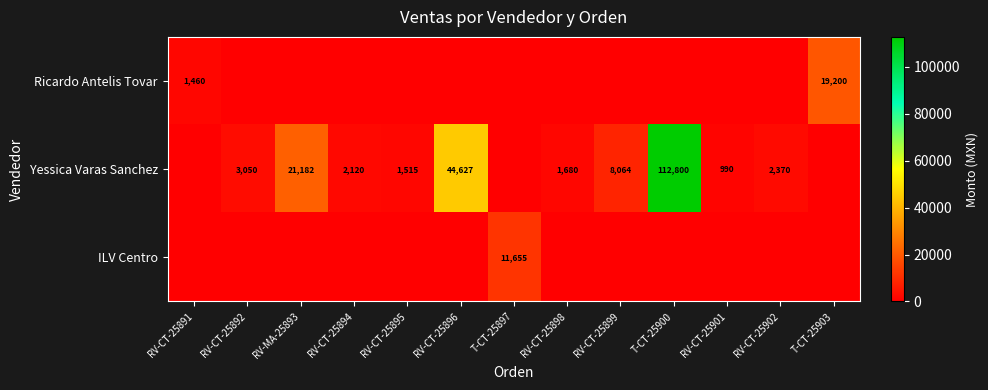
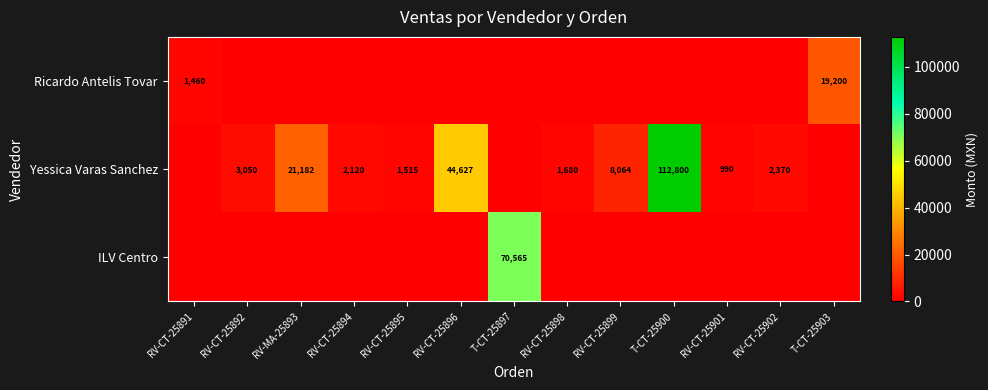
ILV Centro, T-CT-25897: 11,655 -> 70,565
